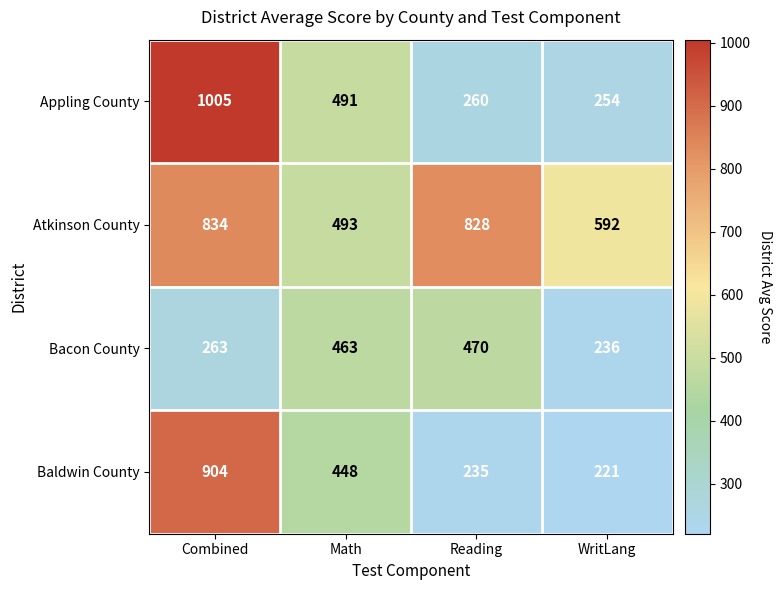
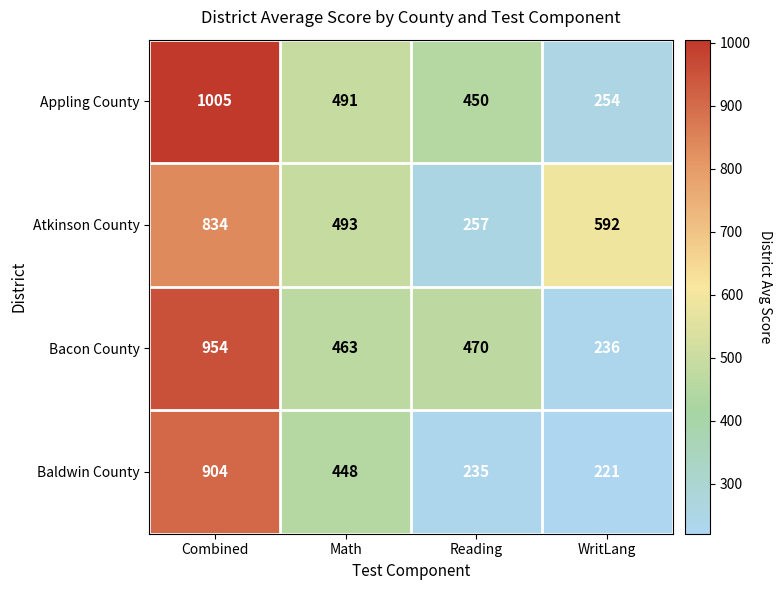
Appling County, Reading: 260 -> 450
Atkinson County, Reading: 828 -> 257
Bacon County, Combined: 263 -> 954
